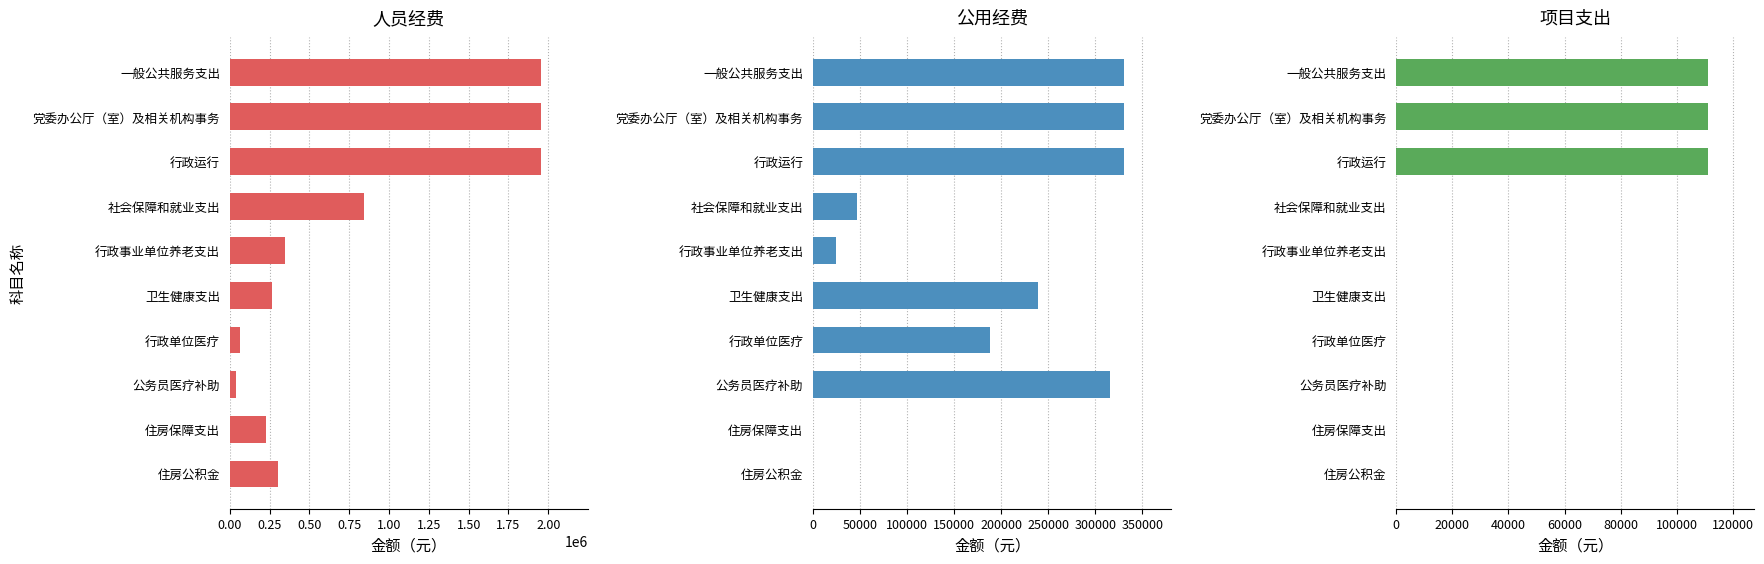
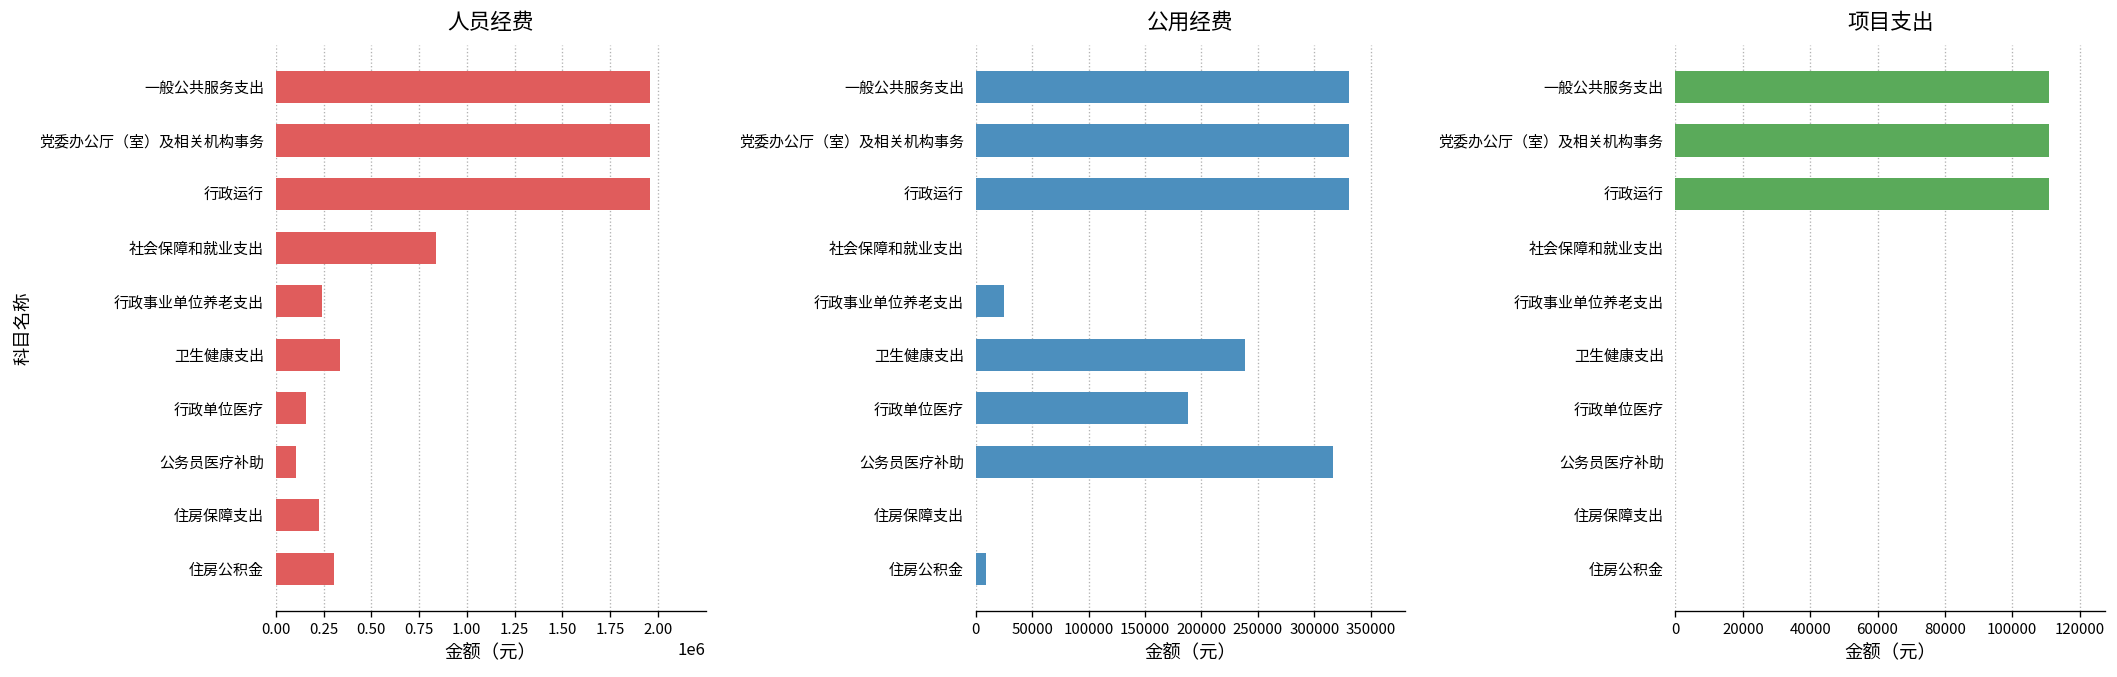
人员经费, 行政事业单位养老支出: 340000 -> 240000
人员经费, 卫生健康支出: 260000 -> 340000
人员经费, 行政单位医疗: 70000 -> 160000
人员经费, 公务员医疗补助: 40000 -> 110000
公用经费, 社会保障和就业支出: 50000 -> 0
公用经费, 住房公积金: 0 -> 10000
